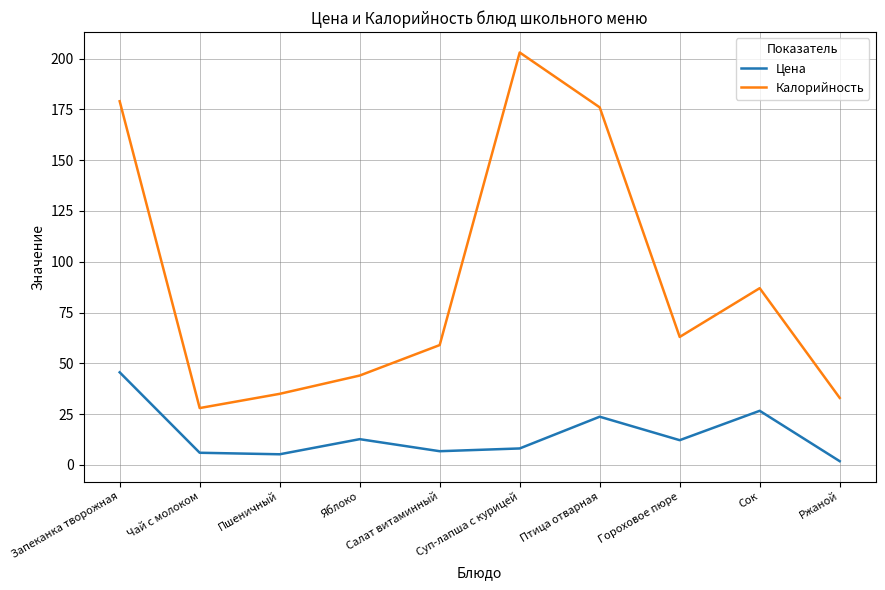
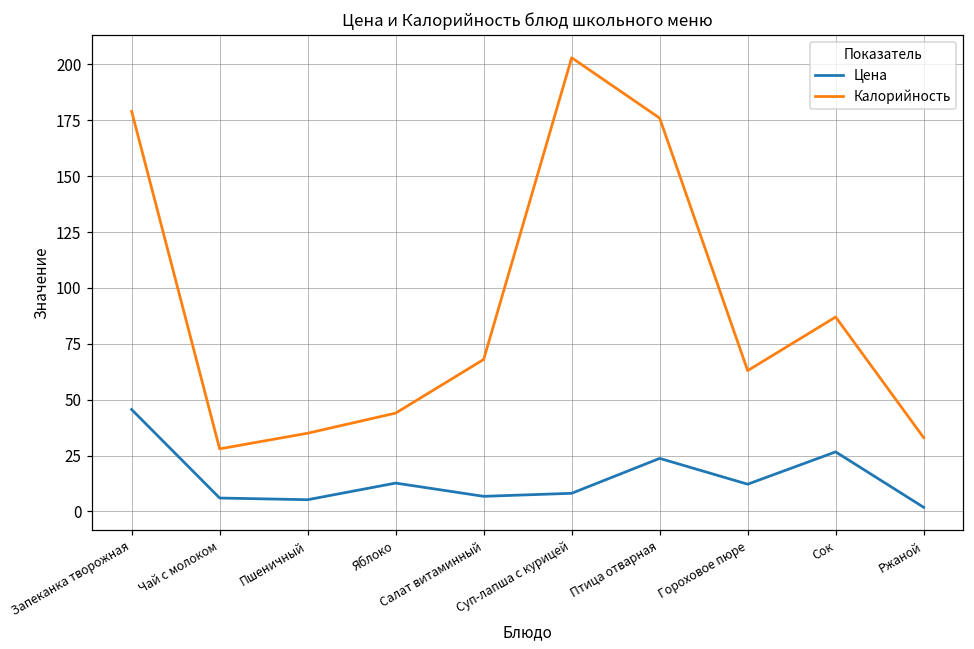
Калорийность, Салат витаминный: 59 -> 68
